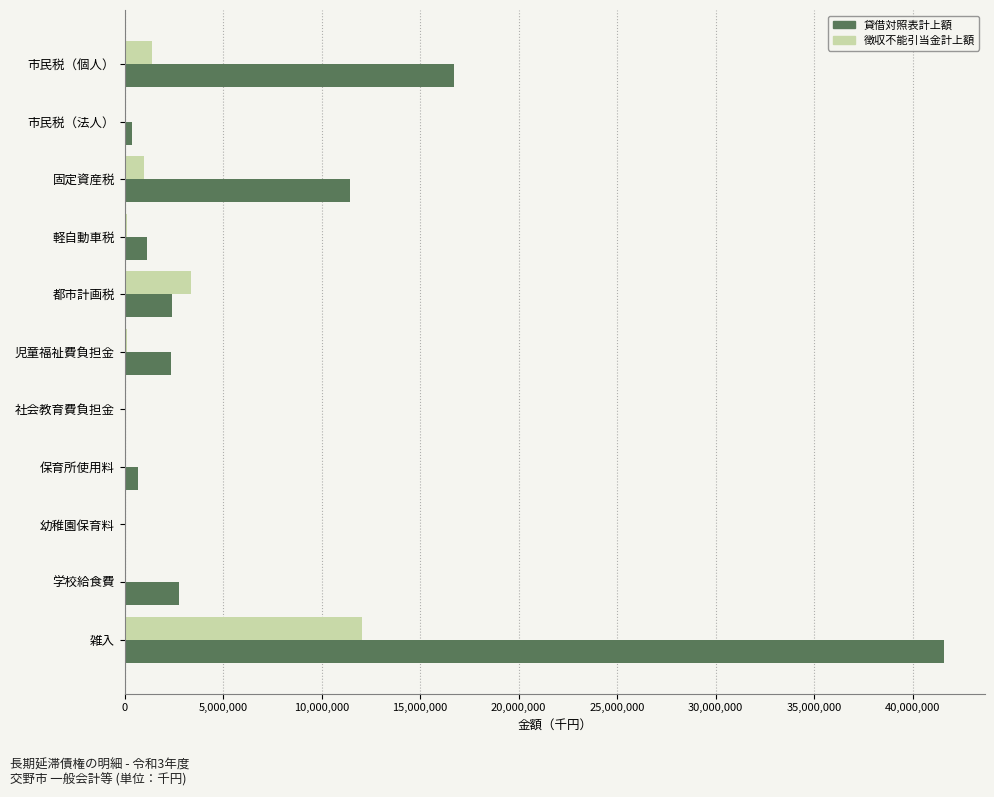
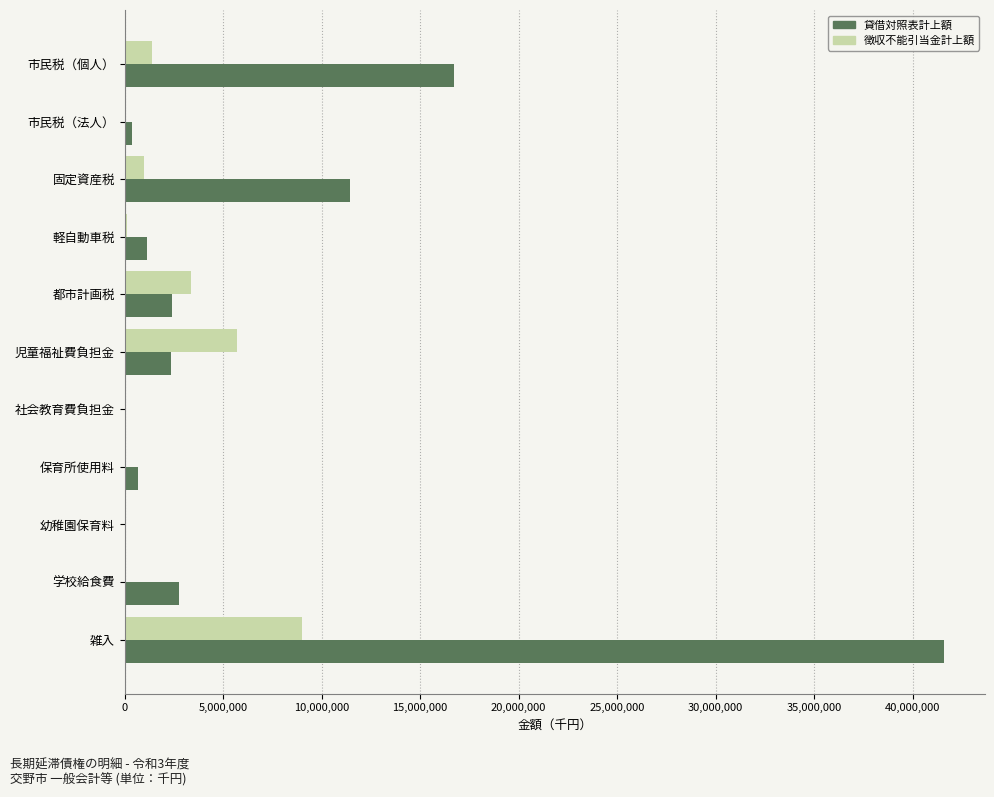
徴収不能引当金計上額, 児童福祉費負担金: 100,000 -> 5,700,000
徴収不能引当金計上額, 雑入: 12,000,000 -> 9,000,000
